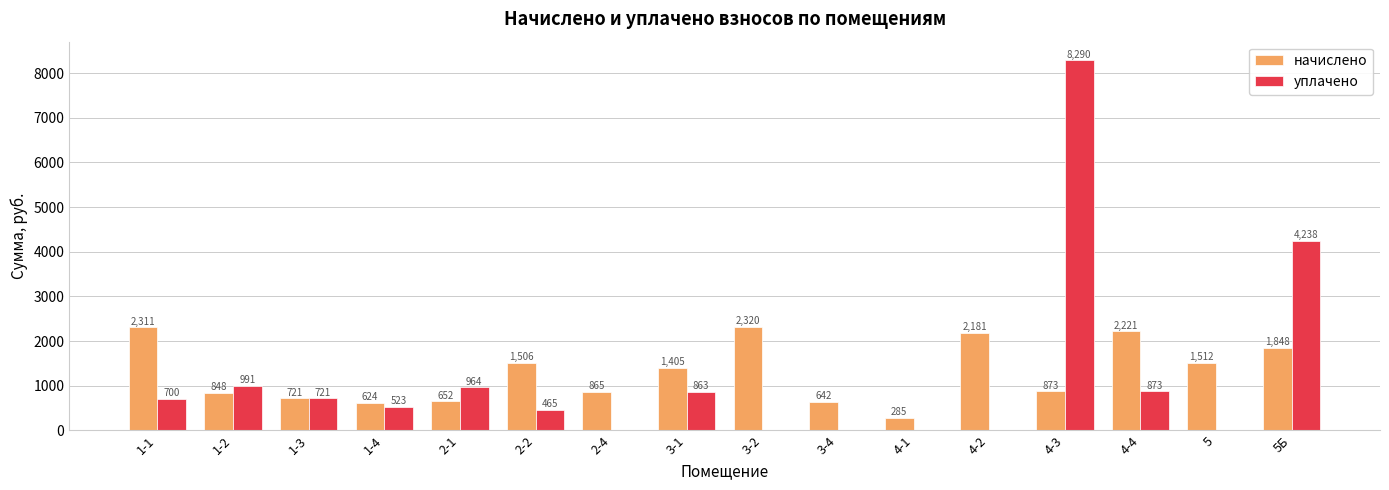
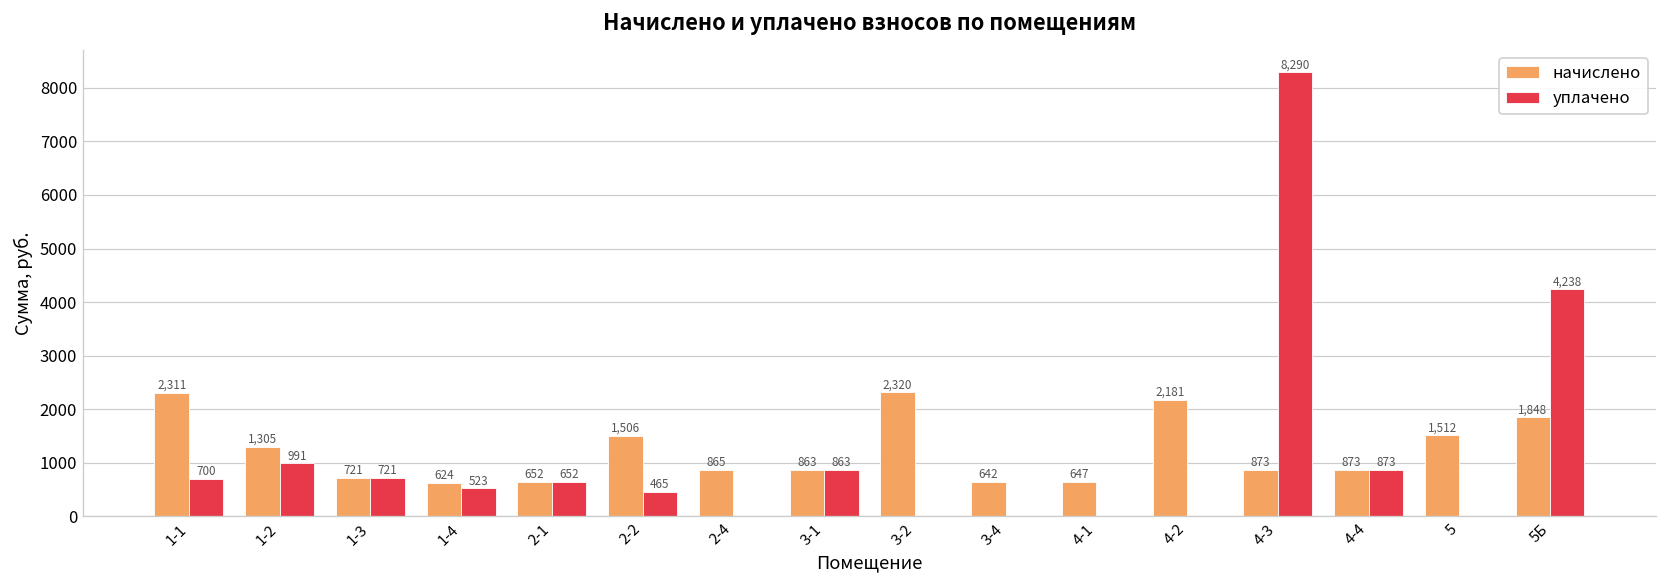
начислено, 1-2: 848 -> 1,305
уплачено, 2-1: 964 -> 652
начислено, 3-1: 1,405 -> 863
начислено, 4-1: 285 -> 647
начислено, 4-4: 2,221 -> 873
